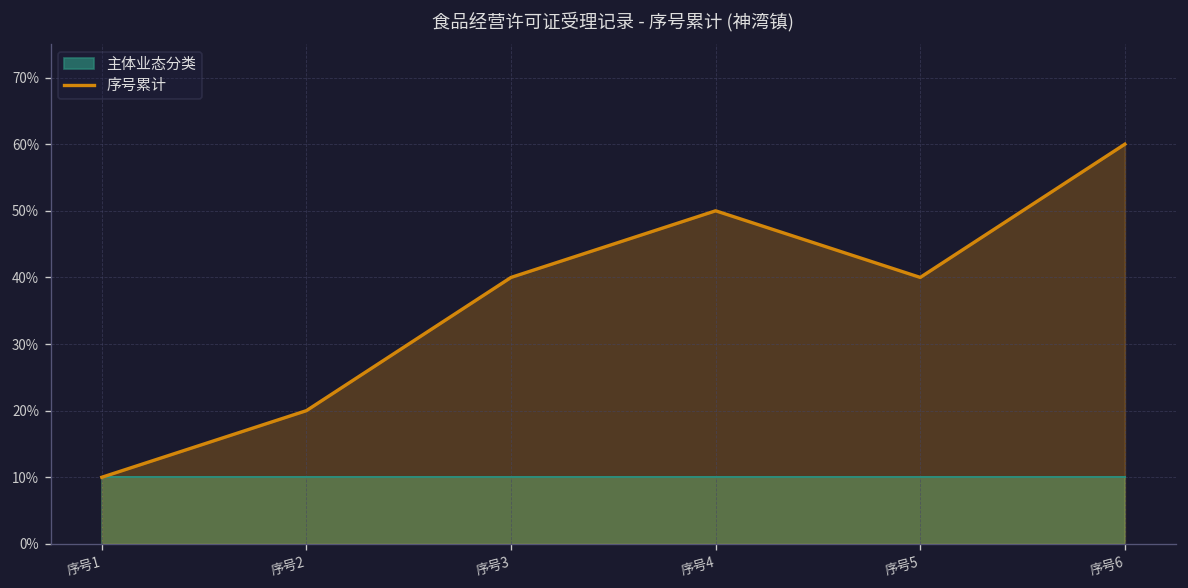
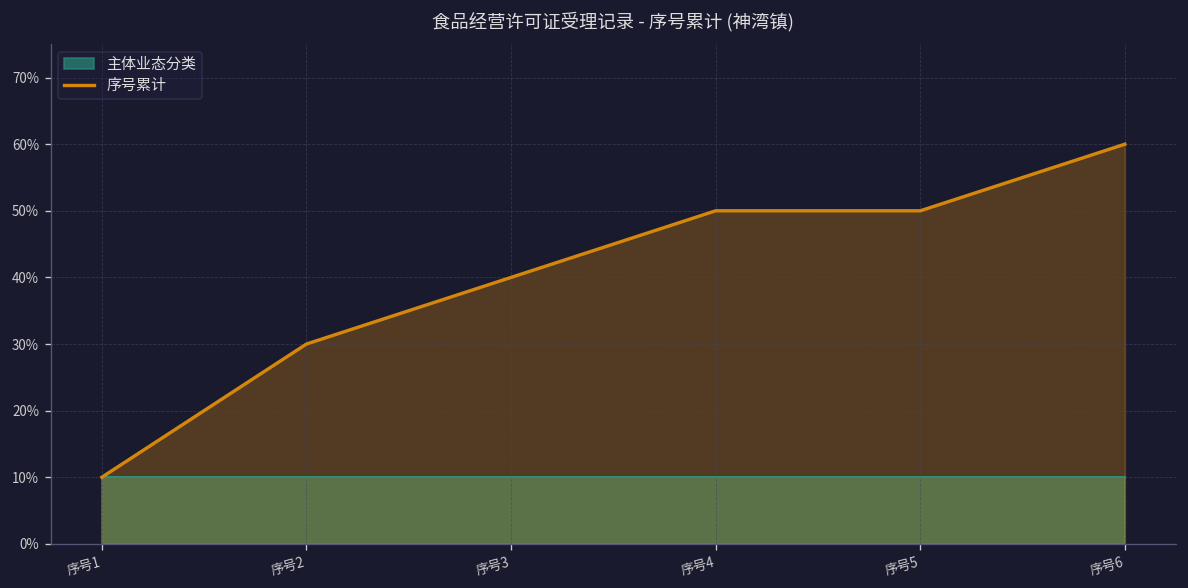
序号累计, 序号2: 20% -> 30%
序号累计, 序号5: 40% -> 50%
